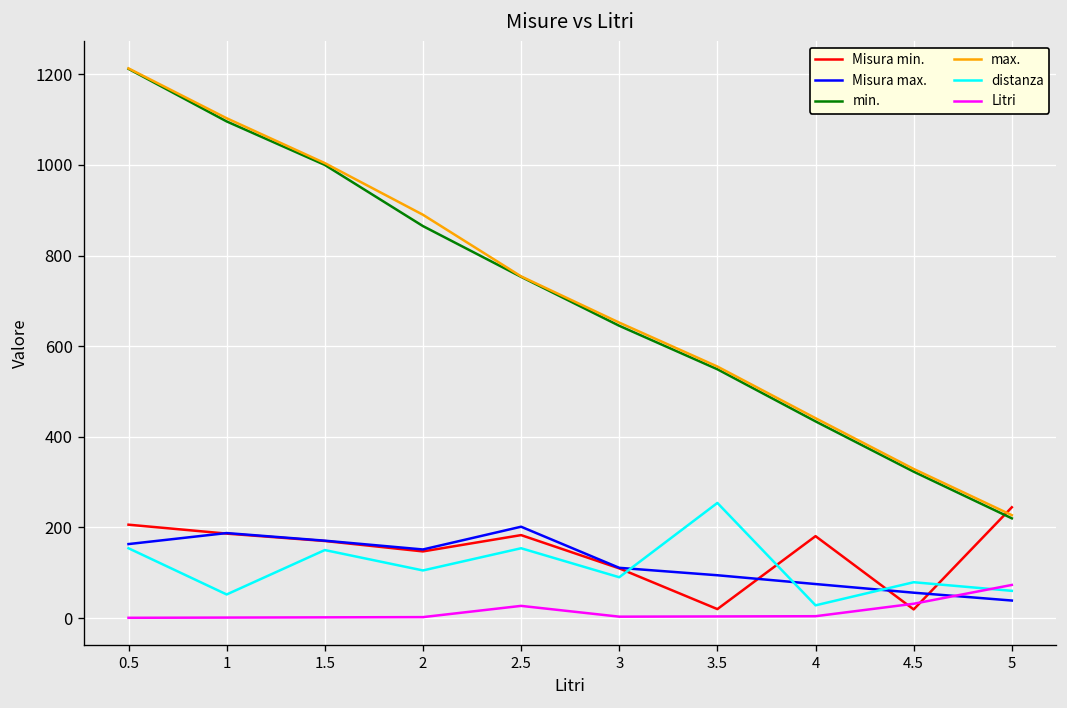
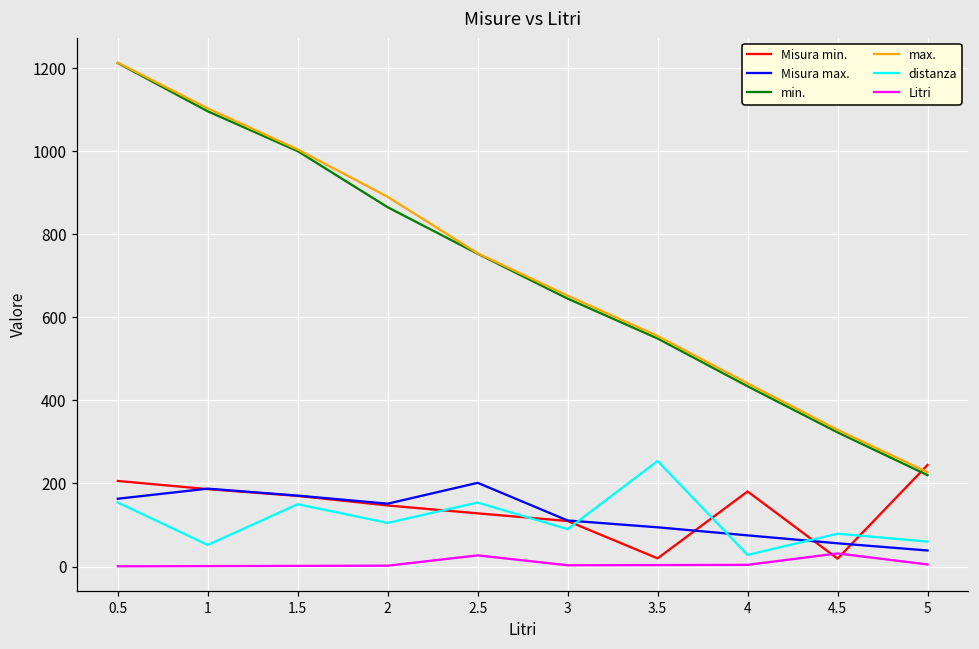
Misura min., 2.5: 180 -> 130
Litri, 5: 70 -> 10
